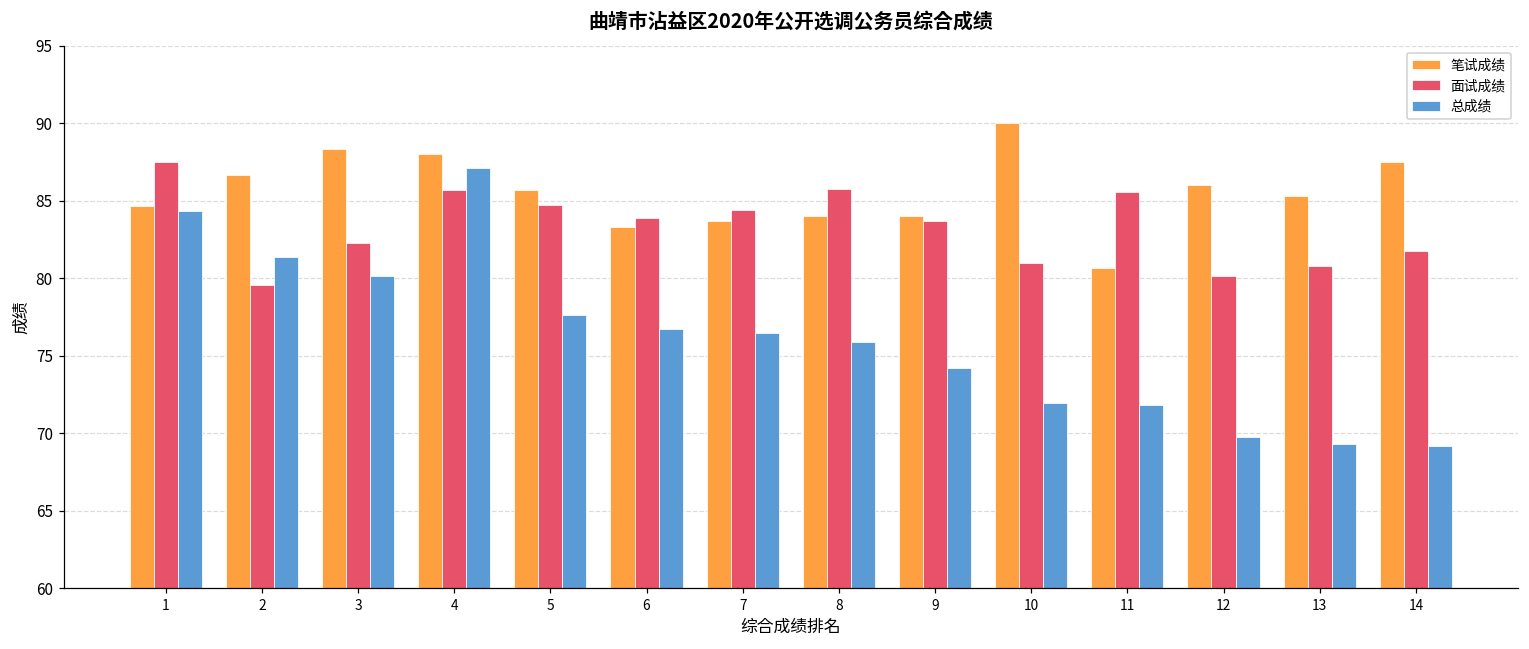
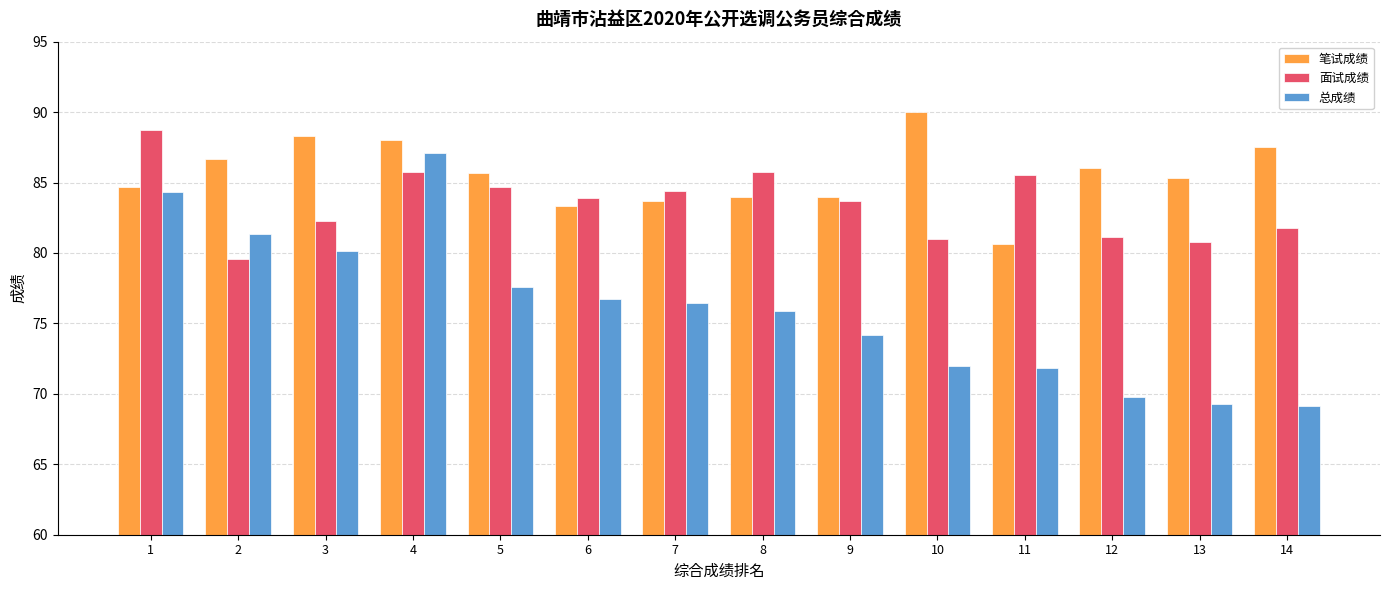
面试成绩, 1: 87.5 -> 88.7
面试成绩, 12: 80.1 -> 81.1
